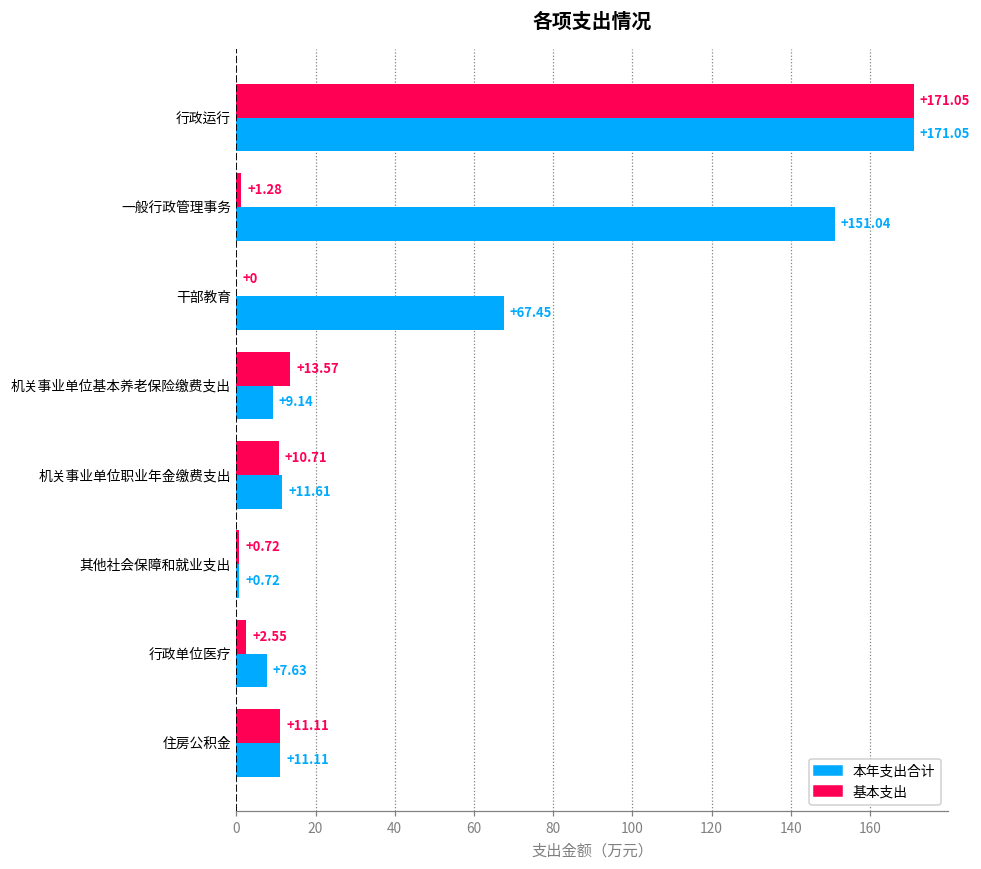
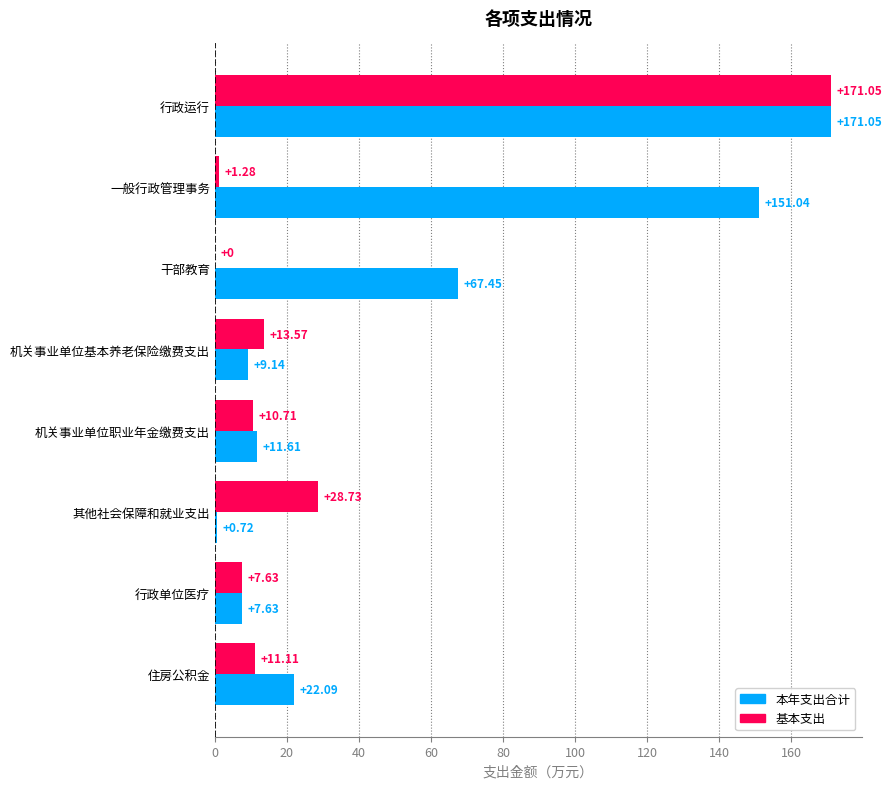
基本支出, 其他社会保障和就业支出: +0.72 -> +28.73
基本支出, 行政单位医疗: +2.55 -> +7.63
本年支出合计, 住房公积金: +11.11 -> +22.09
